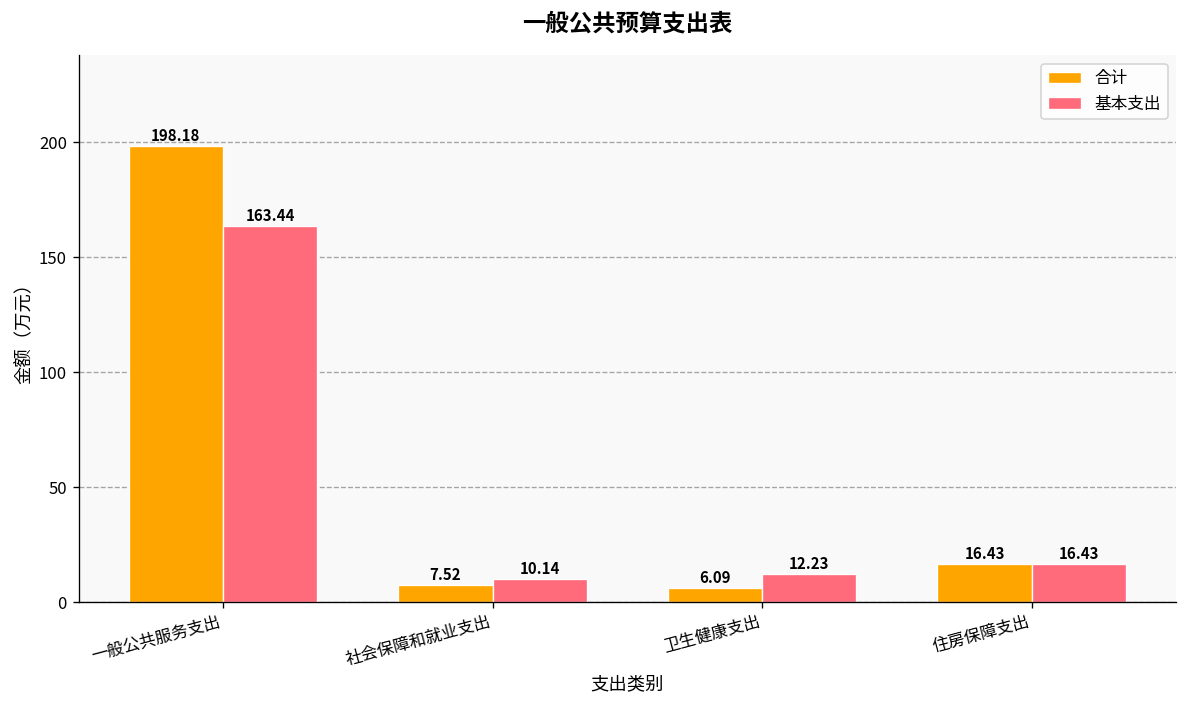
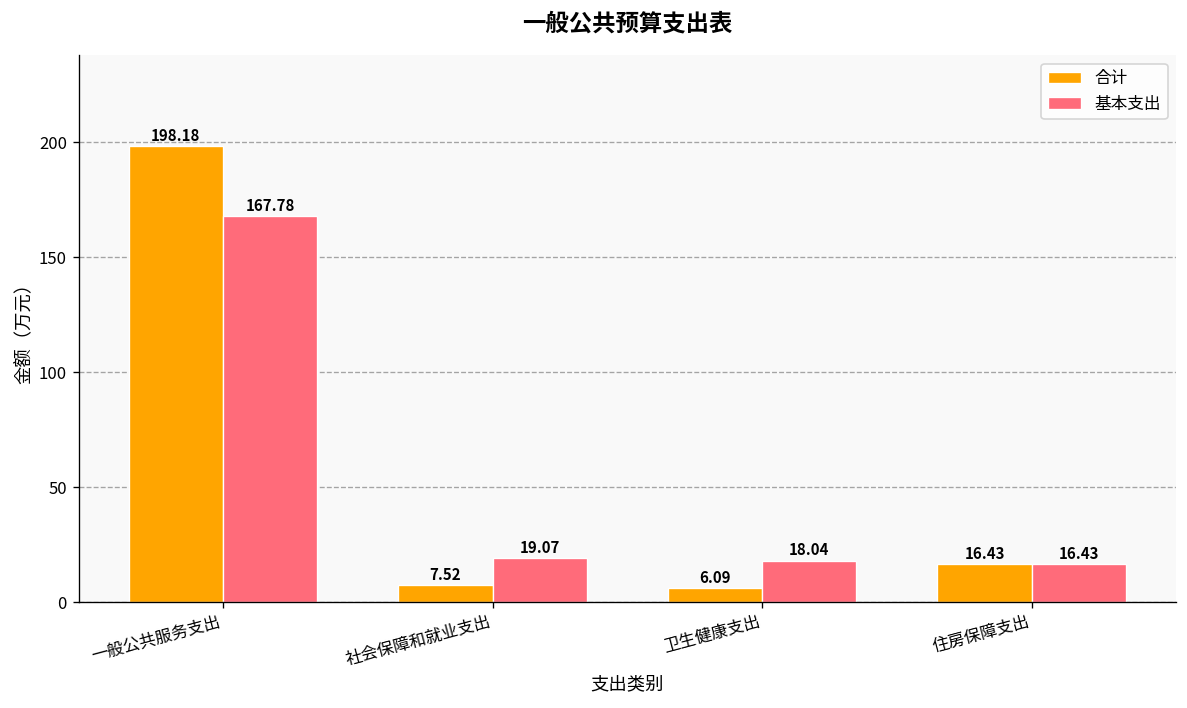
基本支出, 一般公共服务支出: 163.44 -> 167.78
基本支出, 社会保障和就业支出: 10.14 -> 19.07
基本支出, 卫生健康支出: 12.23 -> 18.04
